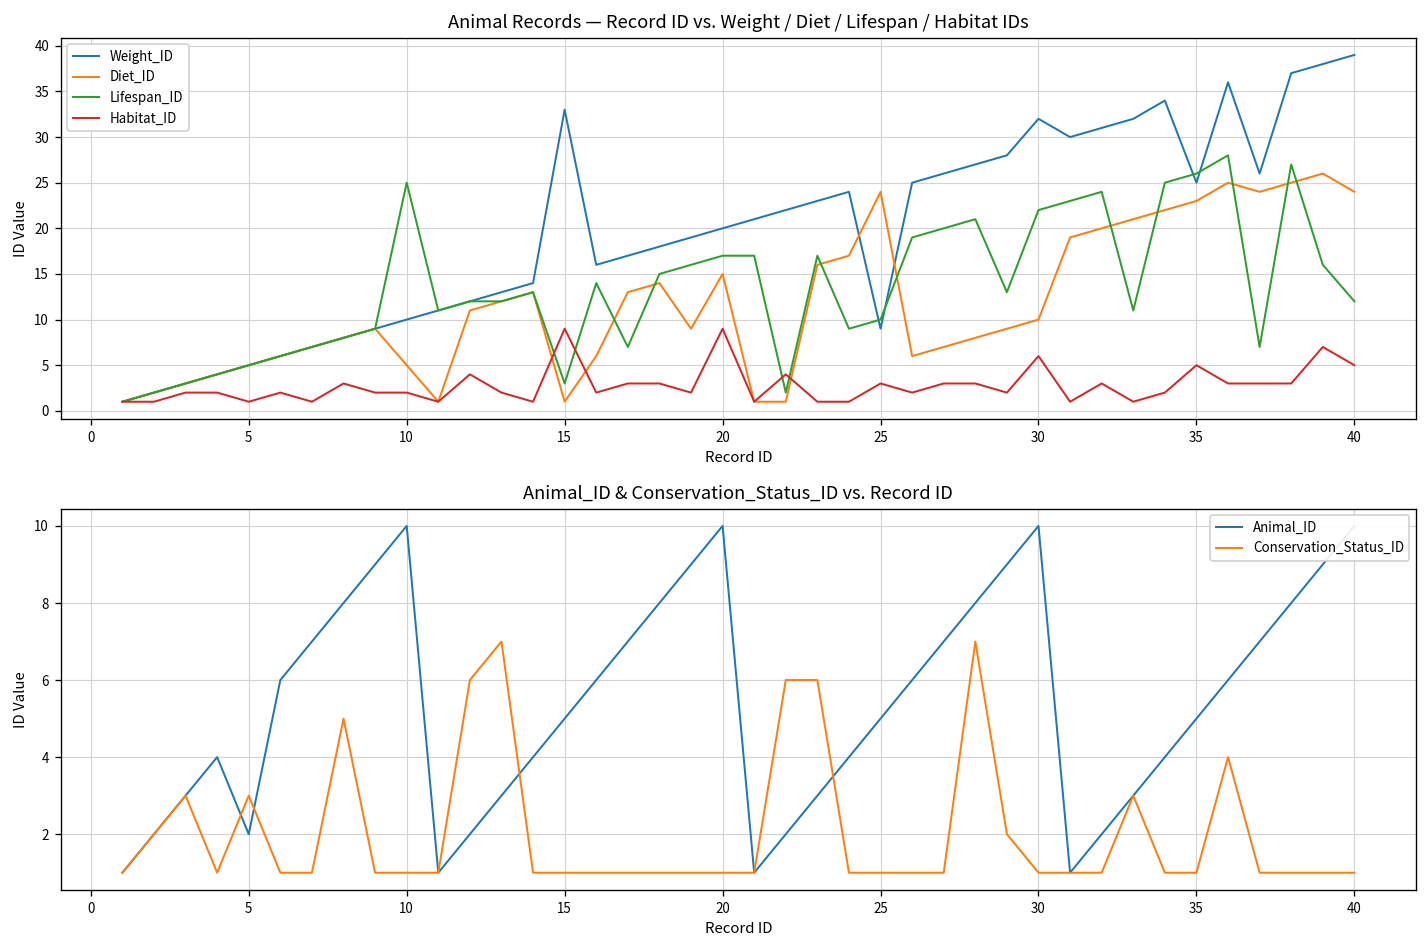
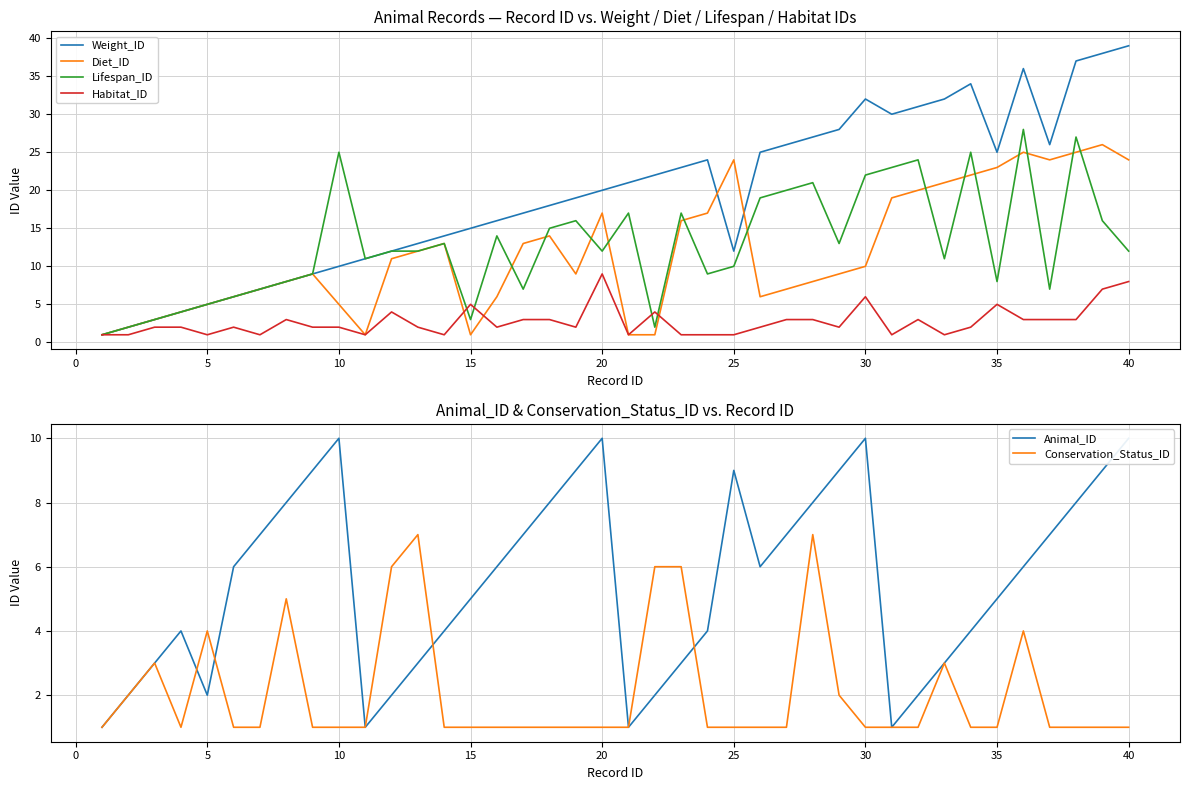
Animal Records — Record ID vs. Weight / Diet / Lifespan / Habitat IDs, Weight_ID, 15: 33 -> 15
Animal Records — Record ID vs. Weight / Diet / Lifespan / Habitat IDs, Habitat_ID, 15: 9 -> 5
Animal Records — Record ID vs. Weight / Diet / Lifespan / Habitat IDs, Diet_ID, 20: 15 -> 17
Animal Records — Record ID vs. Weight / Diet / Lifespan / Habitat IDs, Lifespan_ID, 20: 17 -> 12
Animal Records — Record ID vs. Weight / Diet / Lifespan / Habitat IDs, Weight_ID, 25: 9 -> 12
Animal Records — Record ID vs. Weight / Diet / Lifespan / Habitat IDs, Habitat_ID, 25: 3 -> 1
Animal Records — Record ID vs. Weight / Diet / Lifespan / Habitat IDs, Lifespan_ID, 35: 26 -> 8
Animal Records — Record ID vs. Weight / Diet / Lifespan / Habitat IDs, Habitat_ID, 40: 5 -> 8
Animal_ID & Conservation_Status_ID vs. Record ID, Conservation_Status_ID, 5: 3 -> 4
Animal_ID & Conservation_Status_ID vs. Record ID, Animal_ID, 25: 5 -> 9
